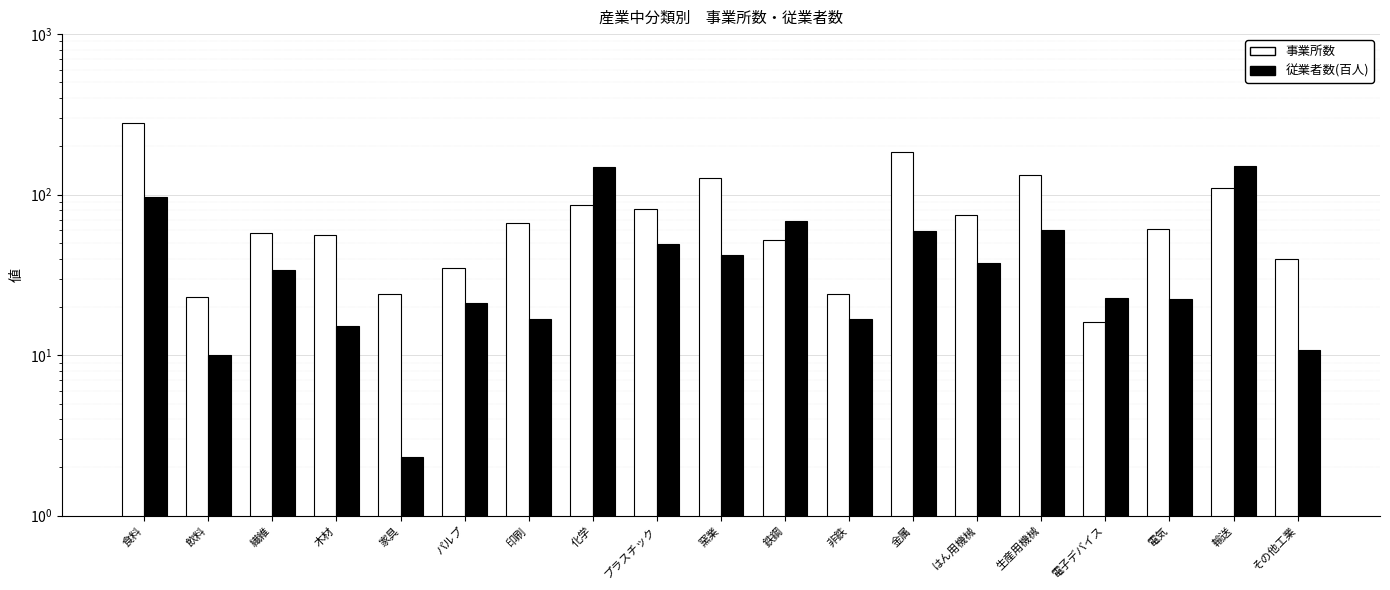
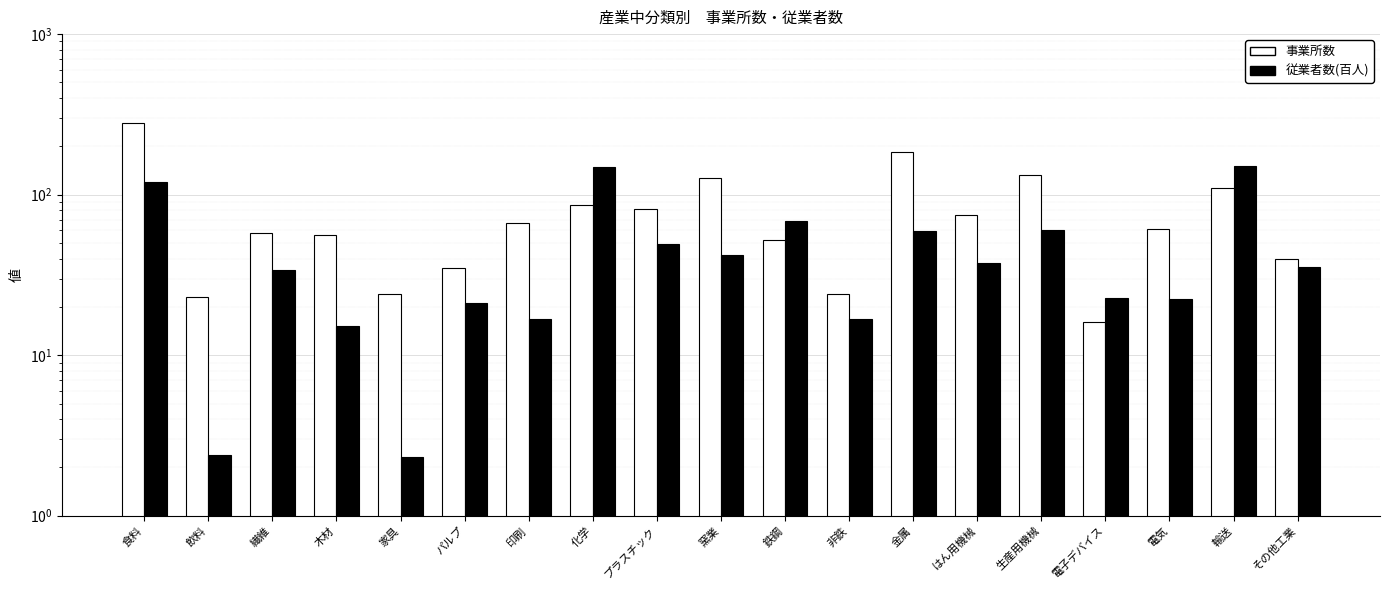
従業者数(百人), 食料: 100 -> 120
従業者数(百人), 飲料: 10 -> 2.4
従業者数(百人), その他工業: 11 -> 35
